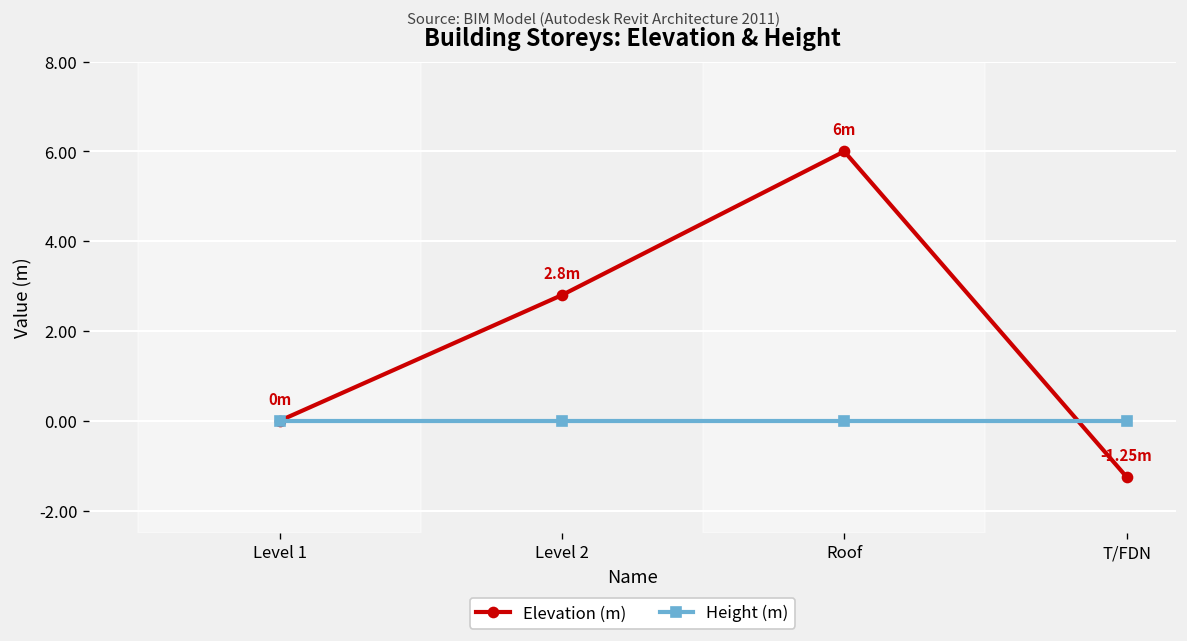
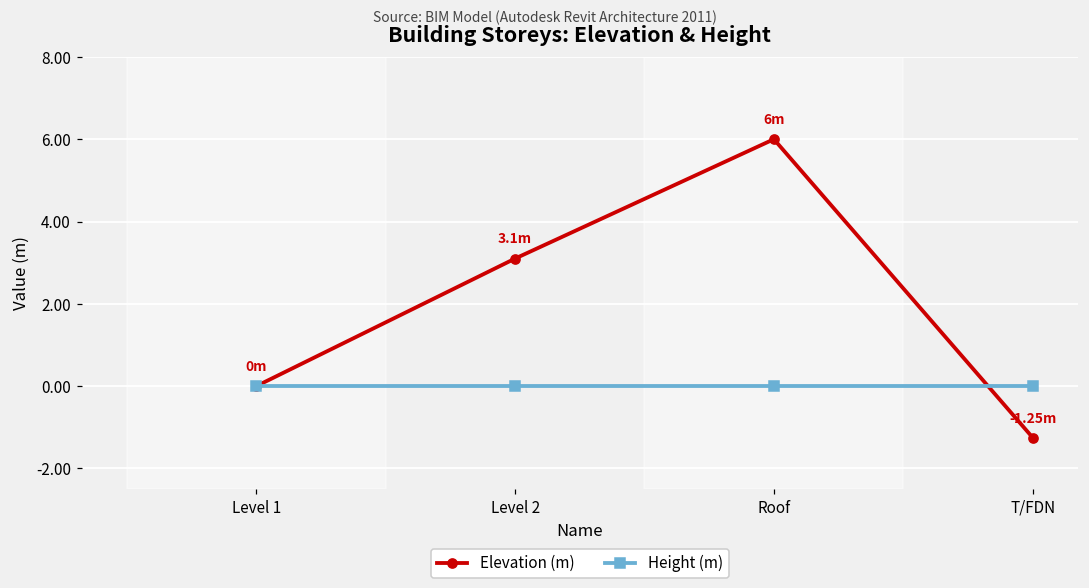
Elevation (m), Level 2: 2.8m -> 3.1m
